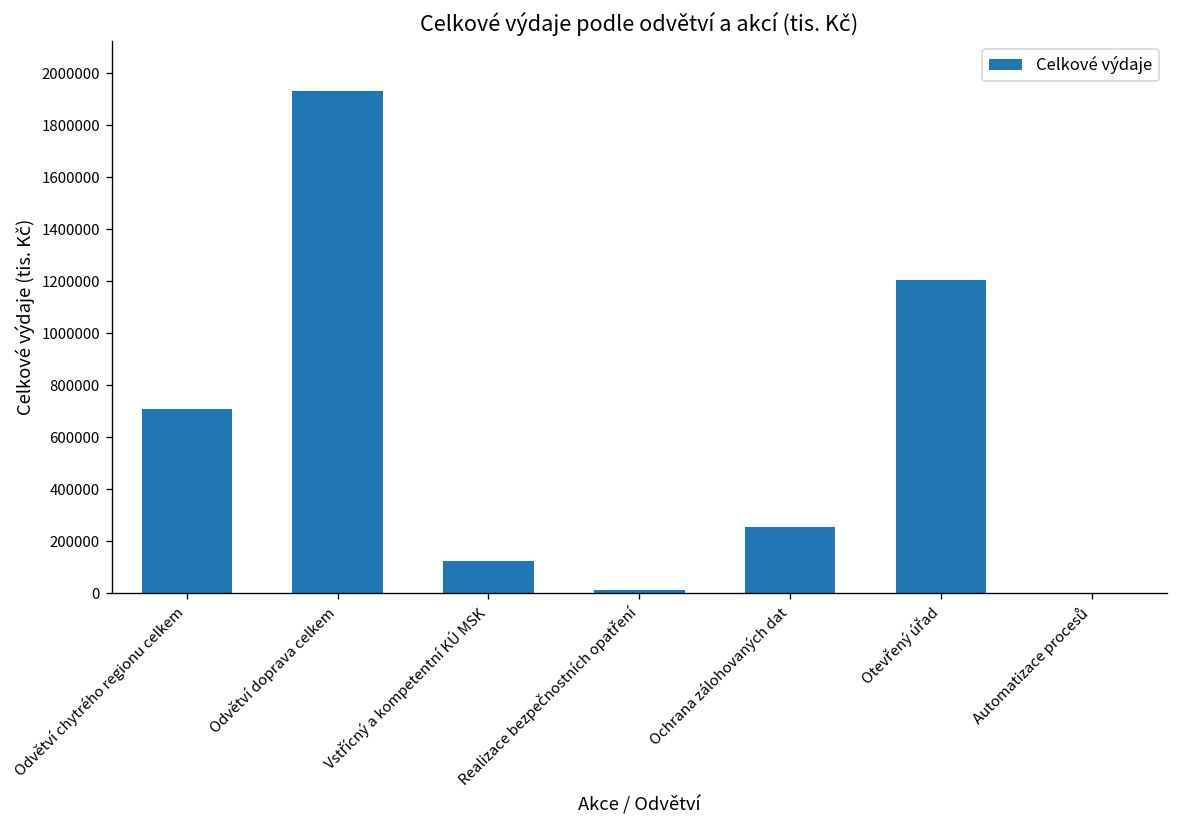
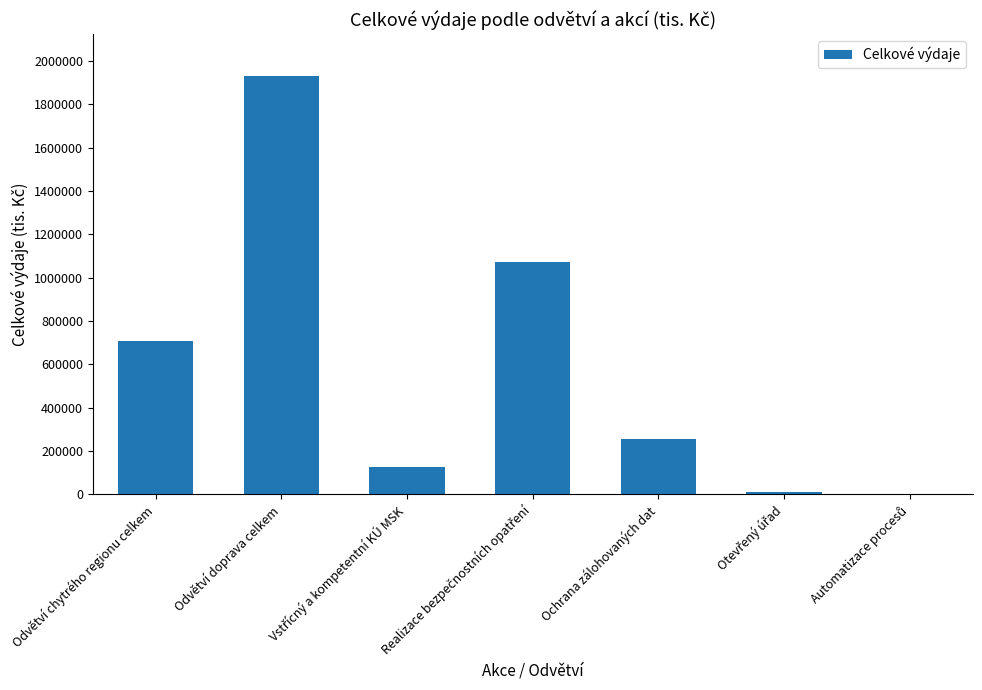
Realizace bezpečnostních opatření: 10000 -> 1070000
Otevřený úřad: 1200000 -> 10000
